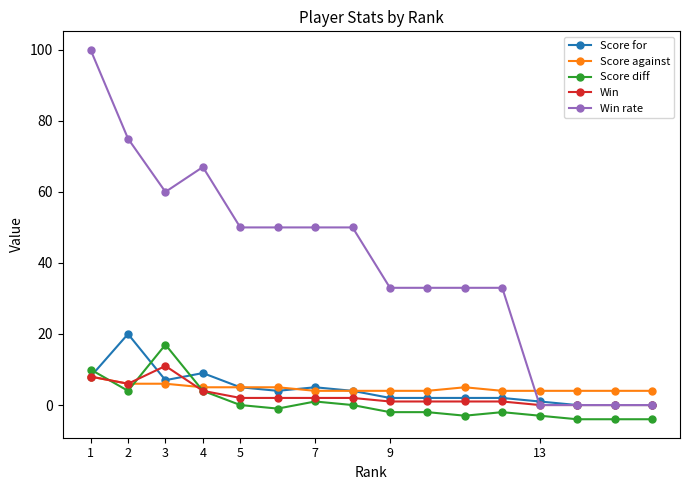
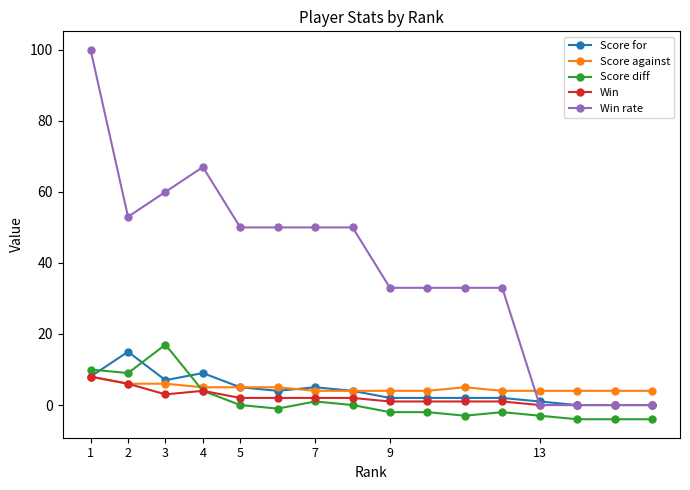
Score for, 2: 20 -> 15
Score diff, 2: 4 -> 9
Win rate, 2: 75 -> 53
Win, 3: 11 -> 3
